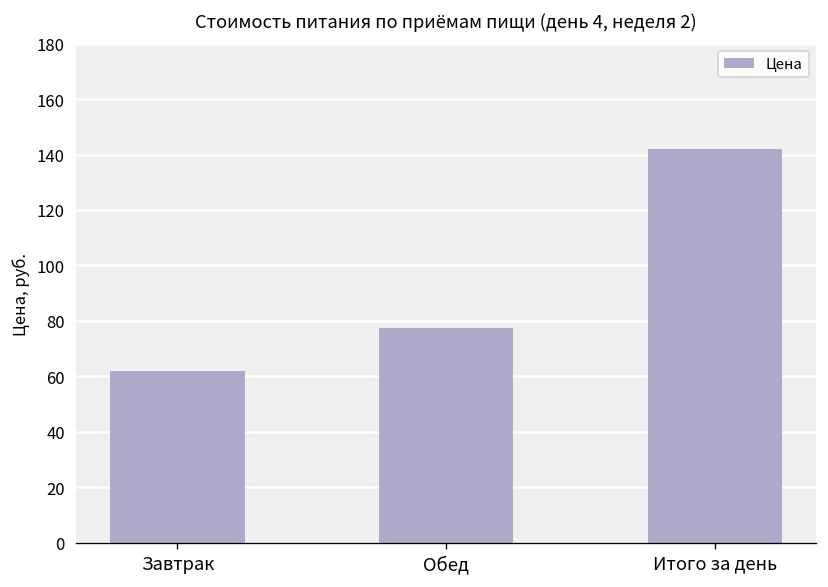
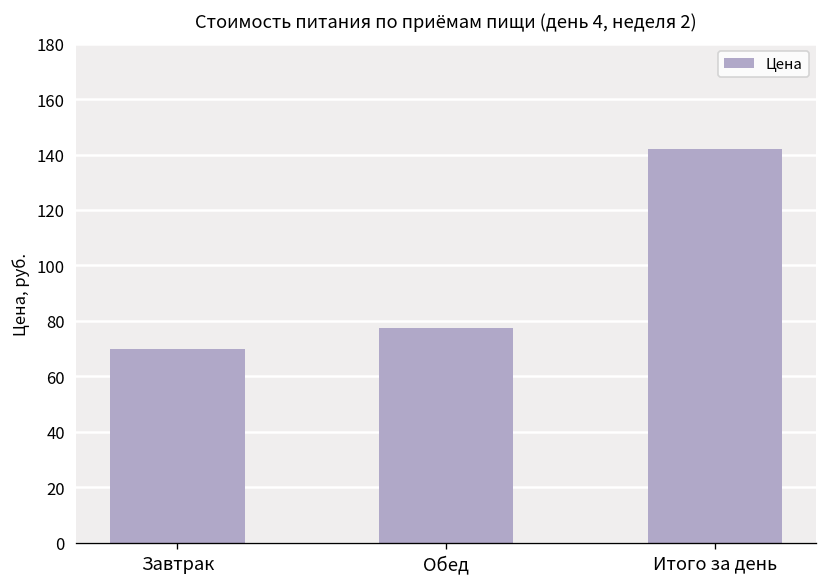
Завтрак: 62 -> 70
